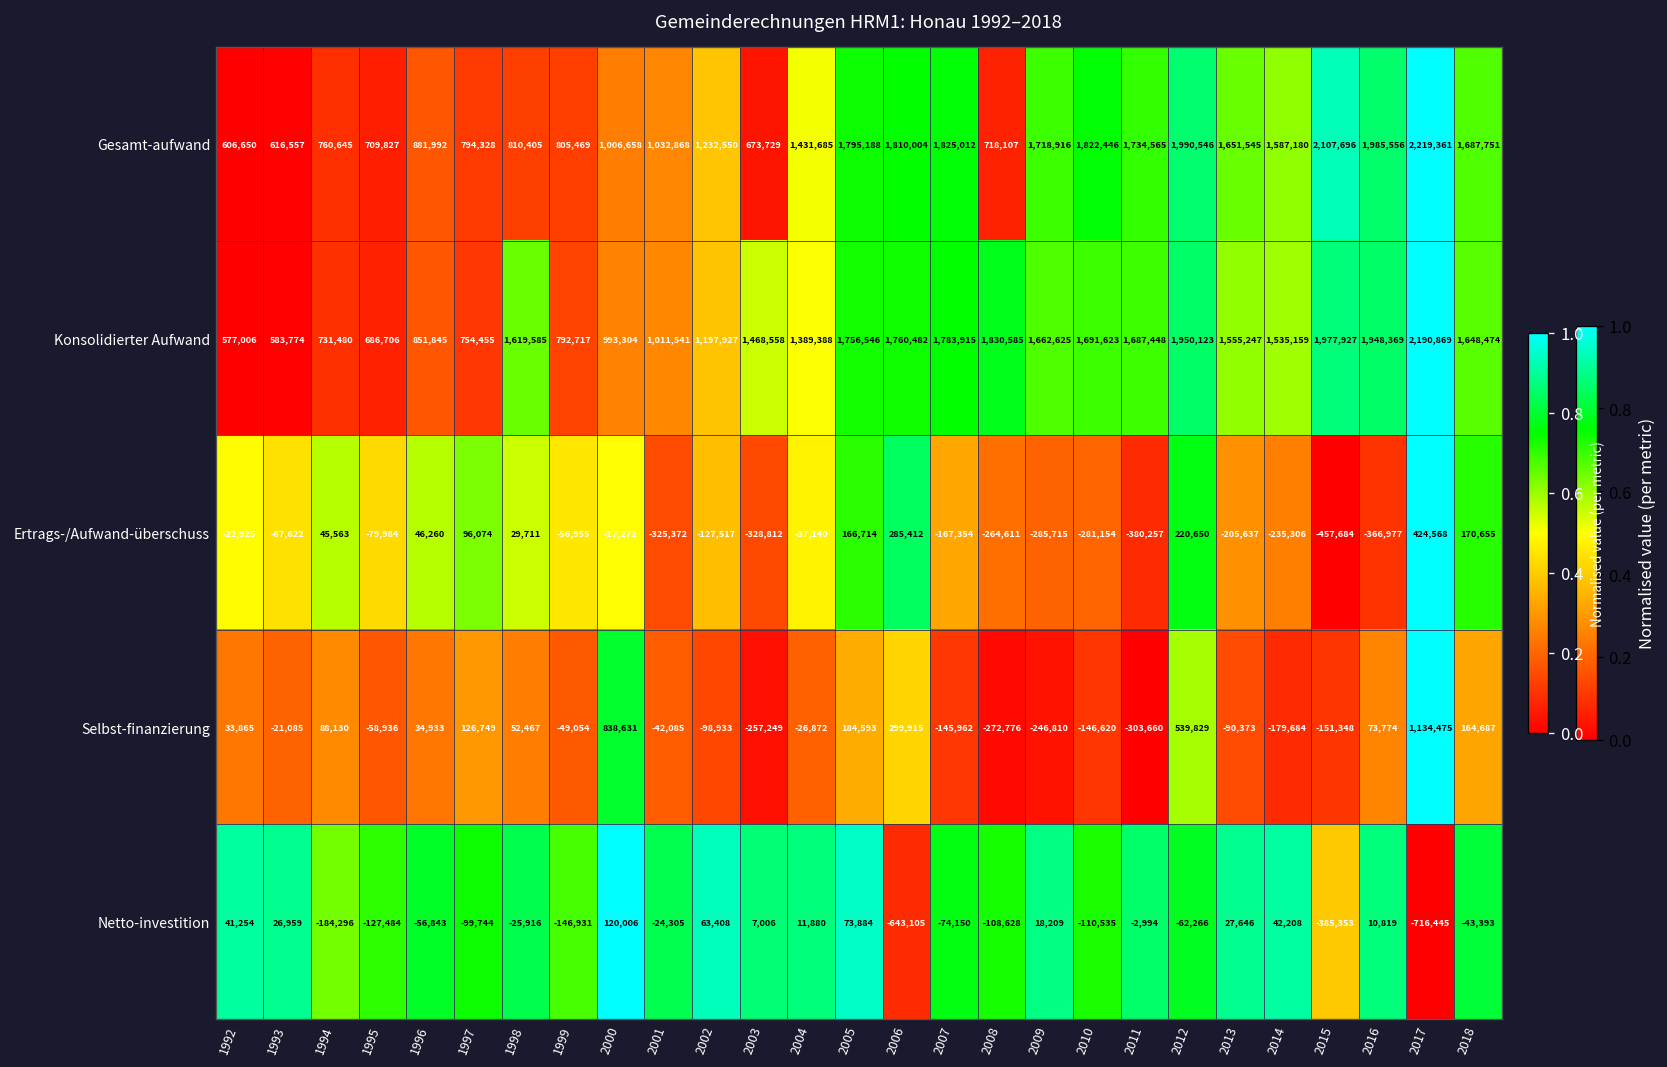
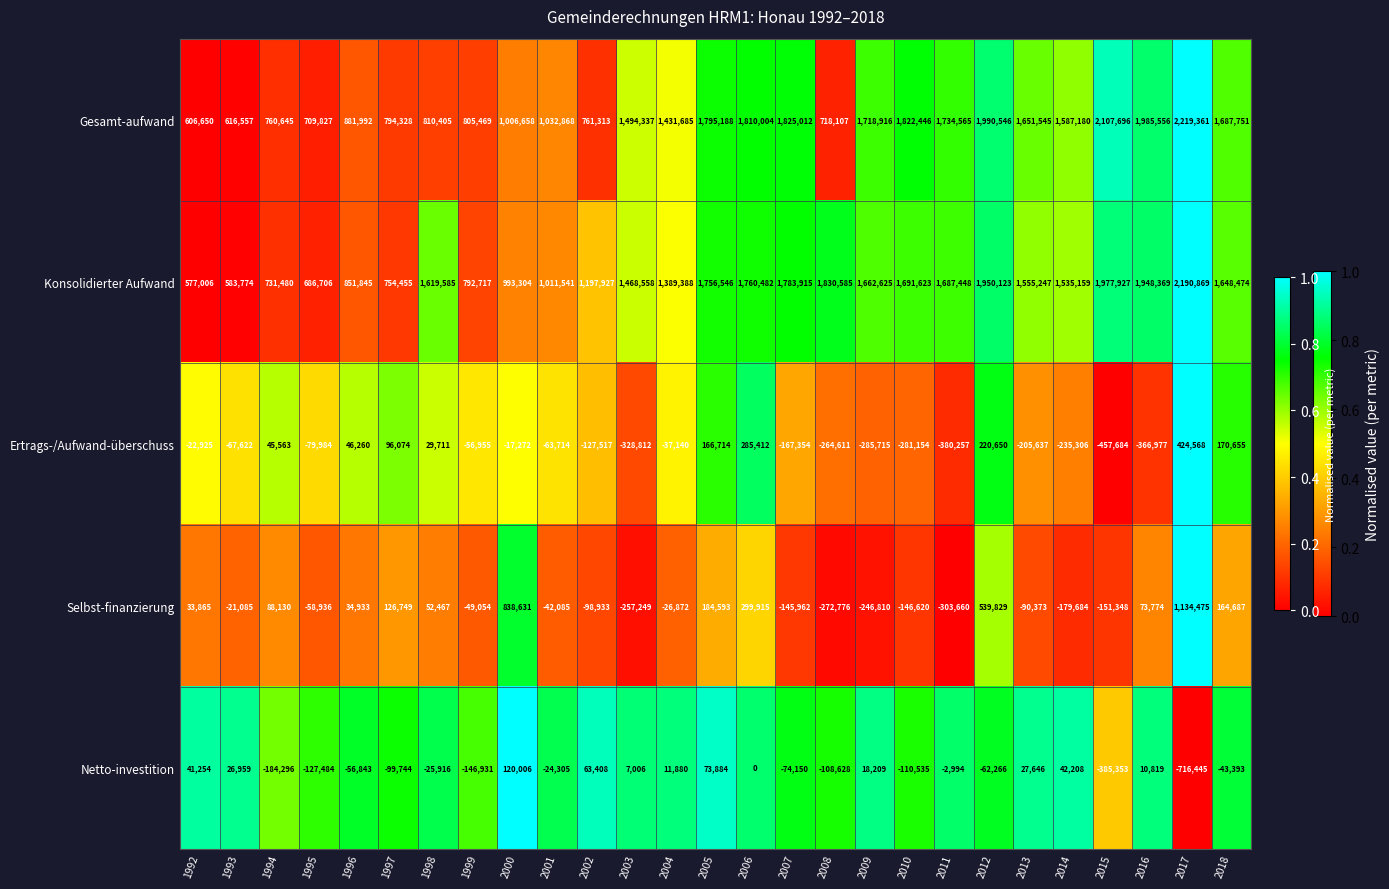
Gesamt-aufwand, 2002: 1,232,550 -> 761,313
Gesamt-aufwand, 2003: 673,729 -> 1,494,337
Ertrags-/Aufwand-überschuss, 2001: -325,372 -> -63,714
Netto-investition, 2006: -643,105 -> 0
